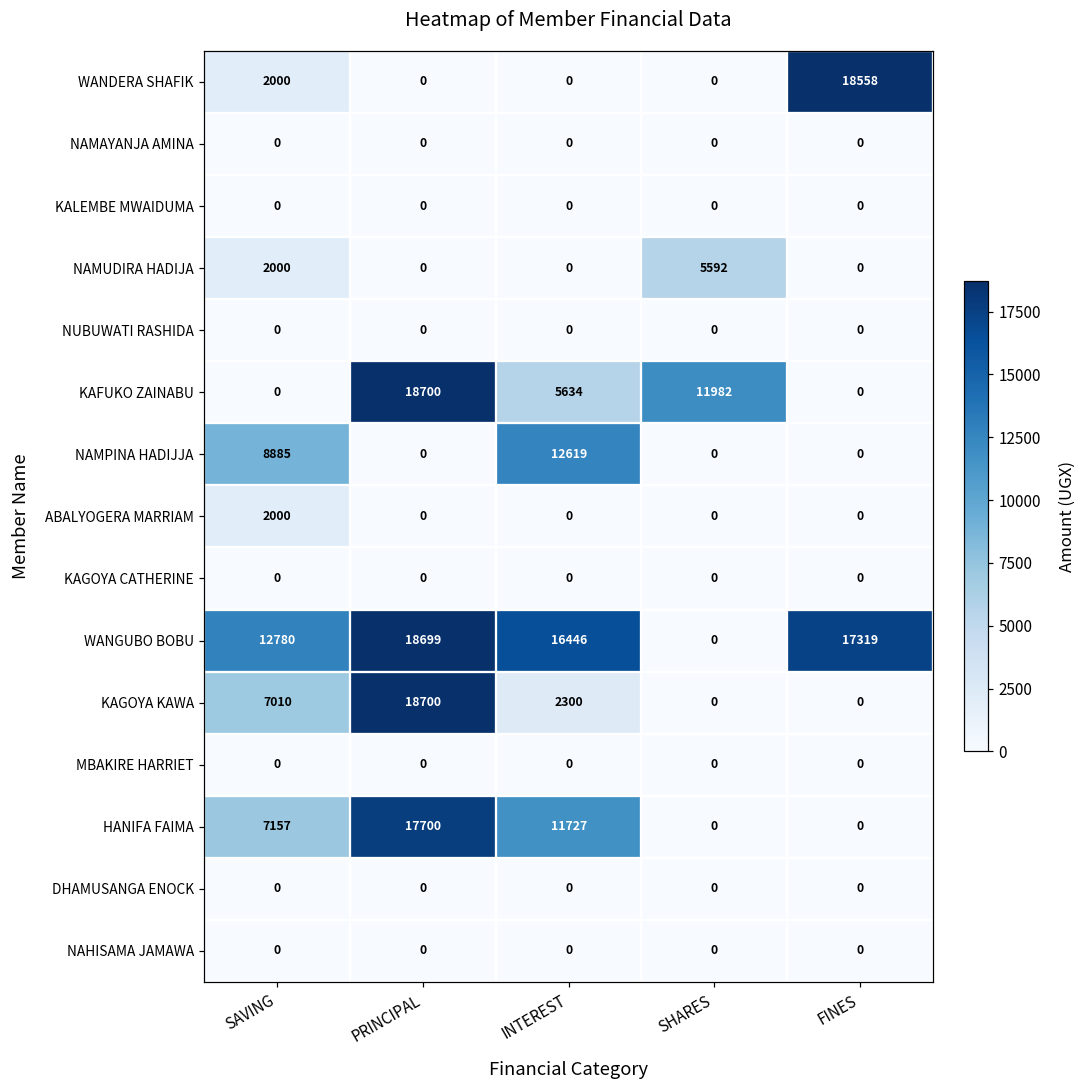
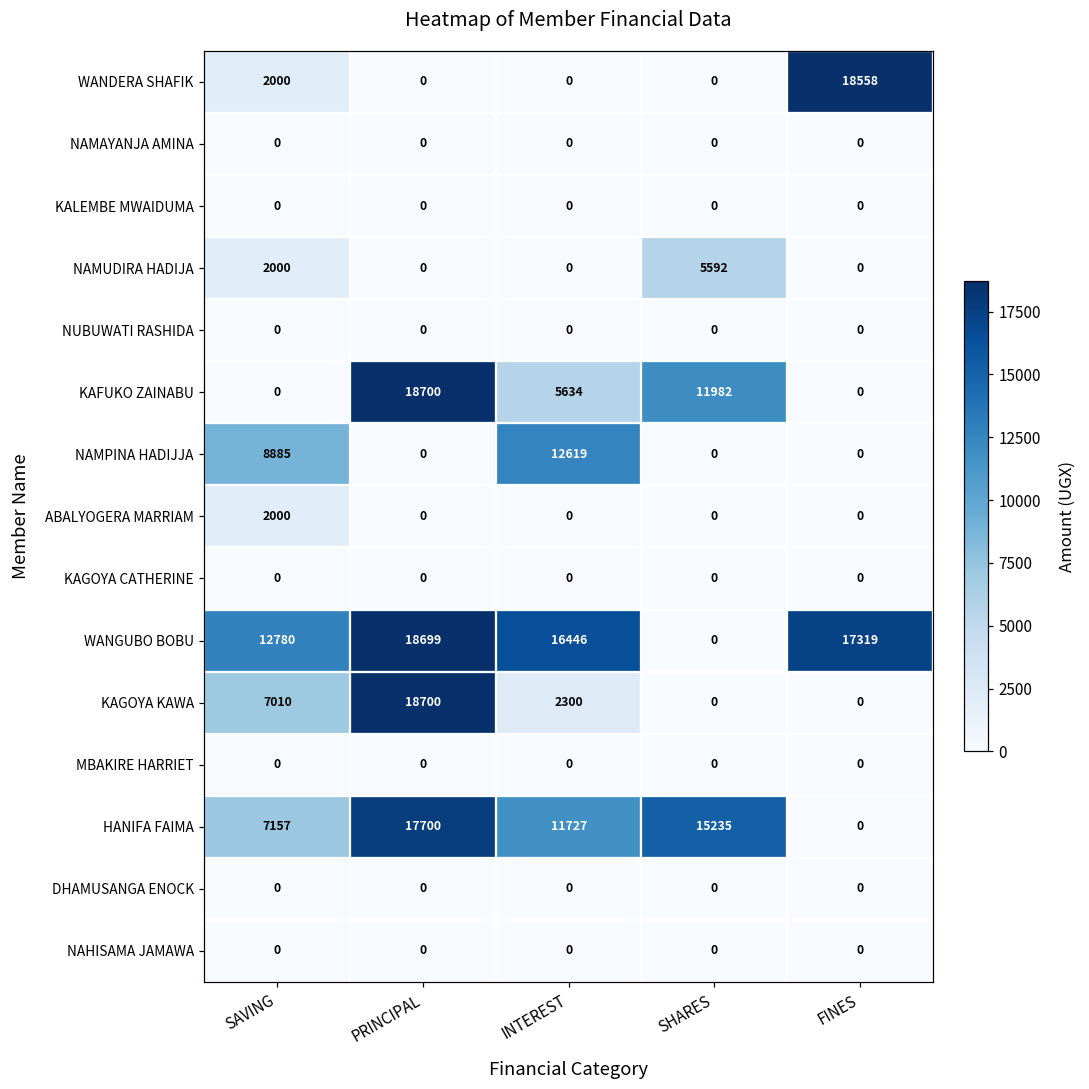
HANIFA FAIMA, SHARES: 0 -> 15235
